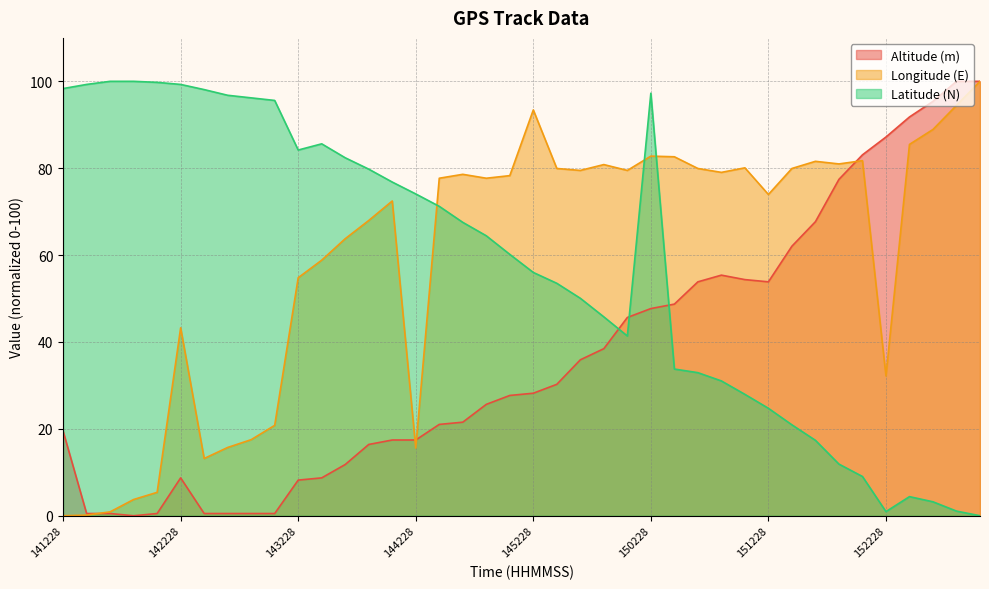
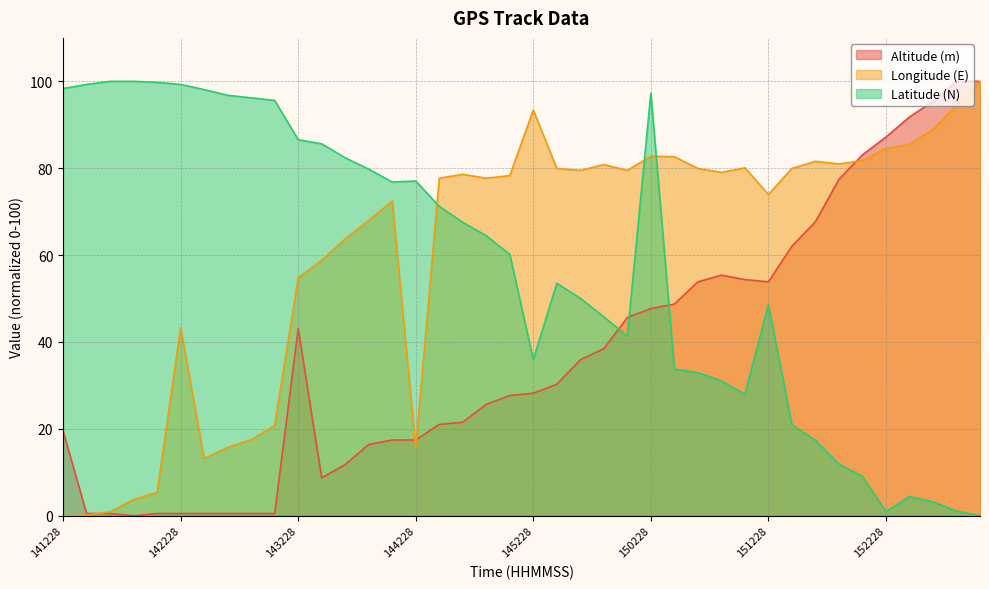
Altitude (m), 142228: 9 -> 1
Altitude (m), 143228: 8 -> 43
Latitude (N), 143228: 84 -> 87
Latitude (N), 144228: 74 -> 77
Latitude (N), 145228: 56 -> 36
Latitude (N), 151228: 25 -> 49
Longitude (E), 152228: 32 -> 85
